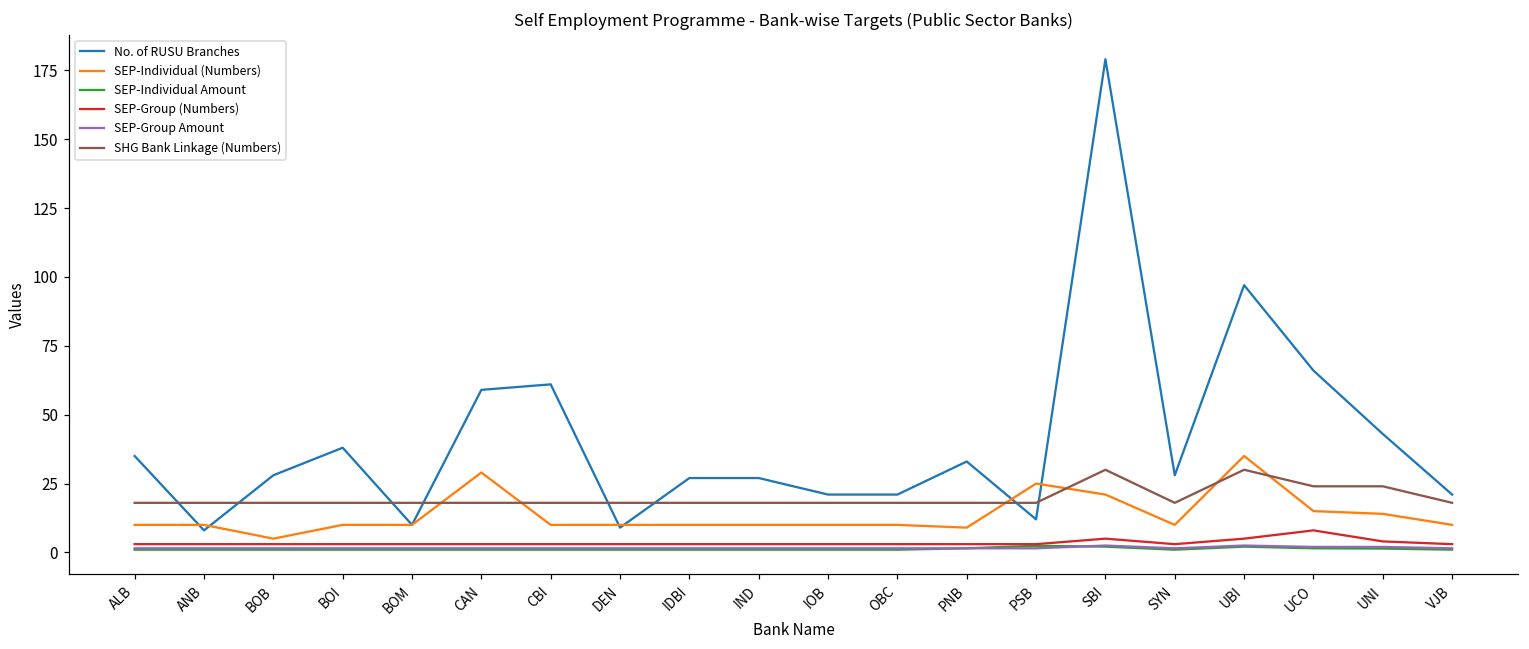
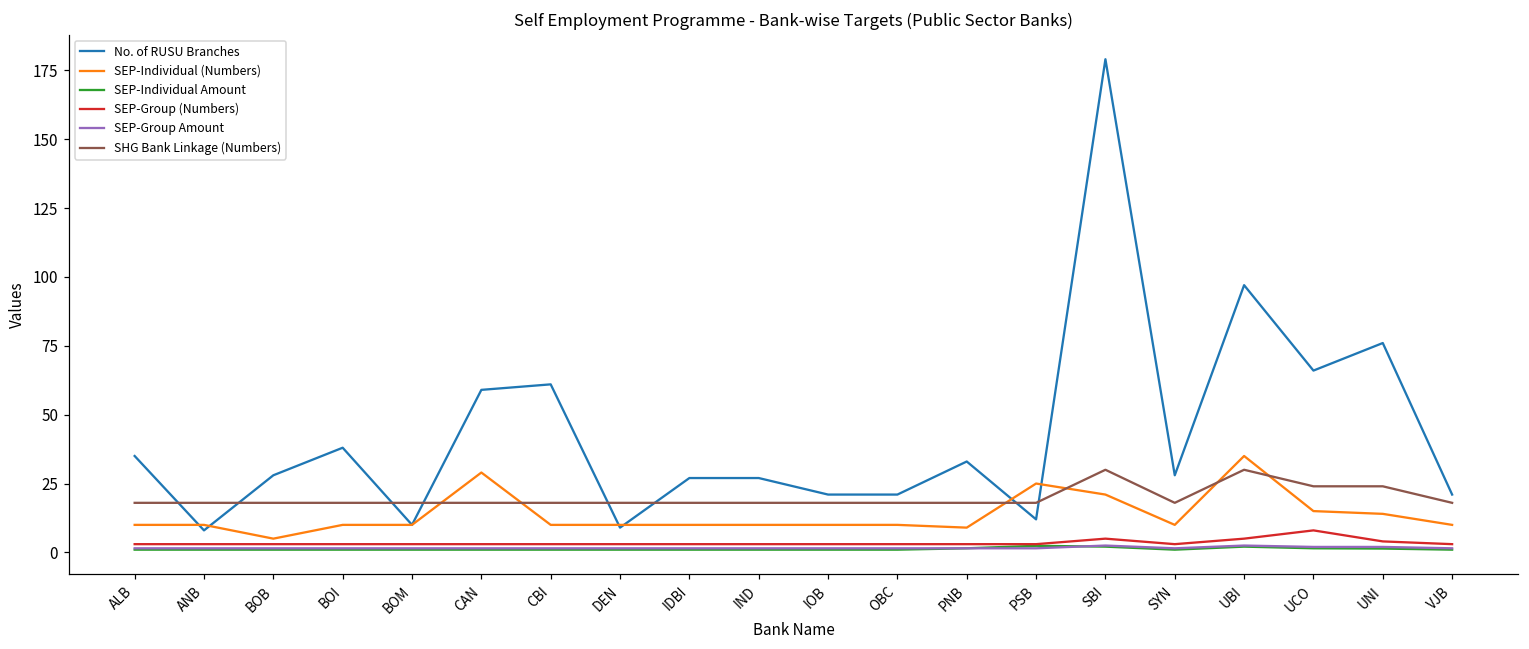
No. of RUSU Branches, UNI: 43 -> 76
